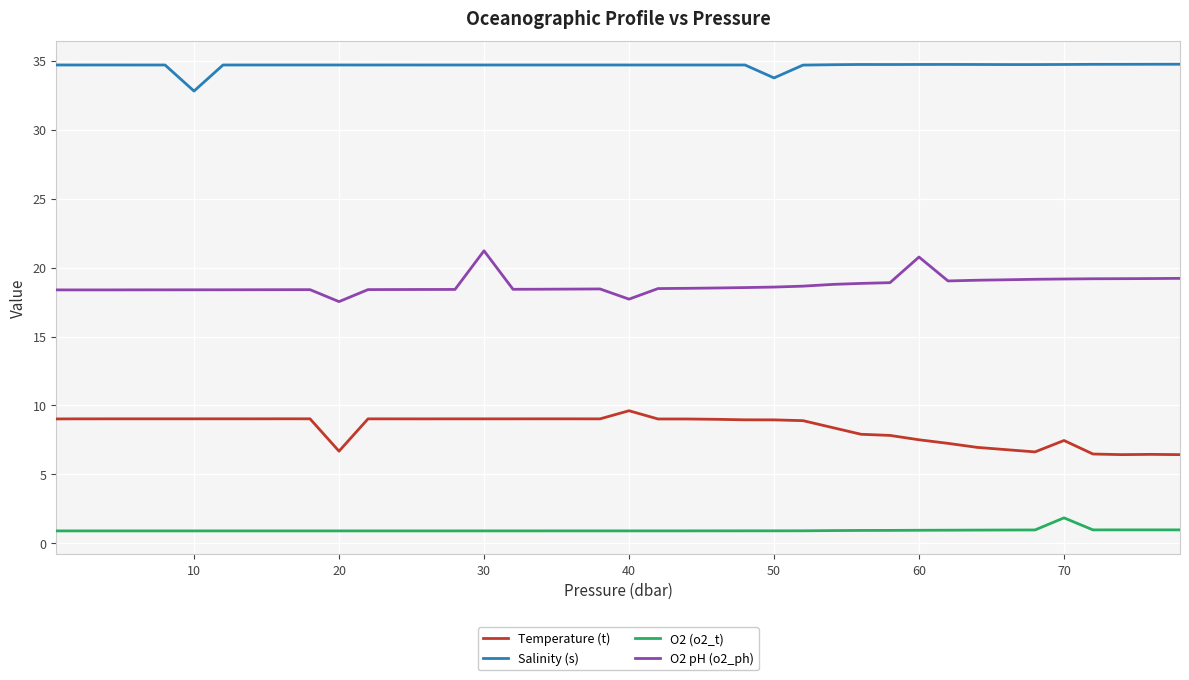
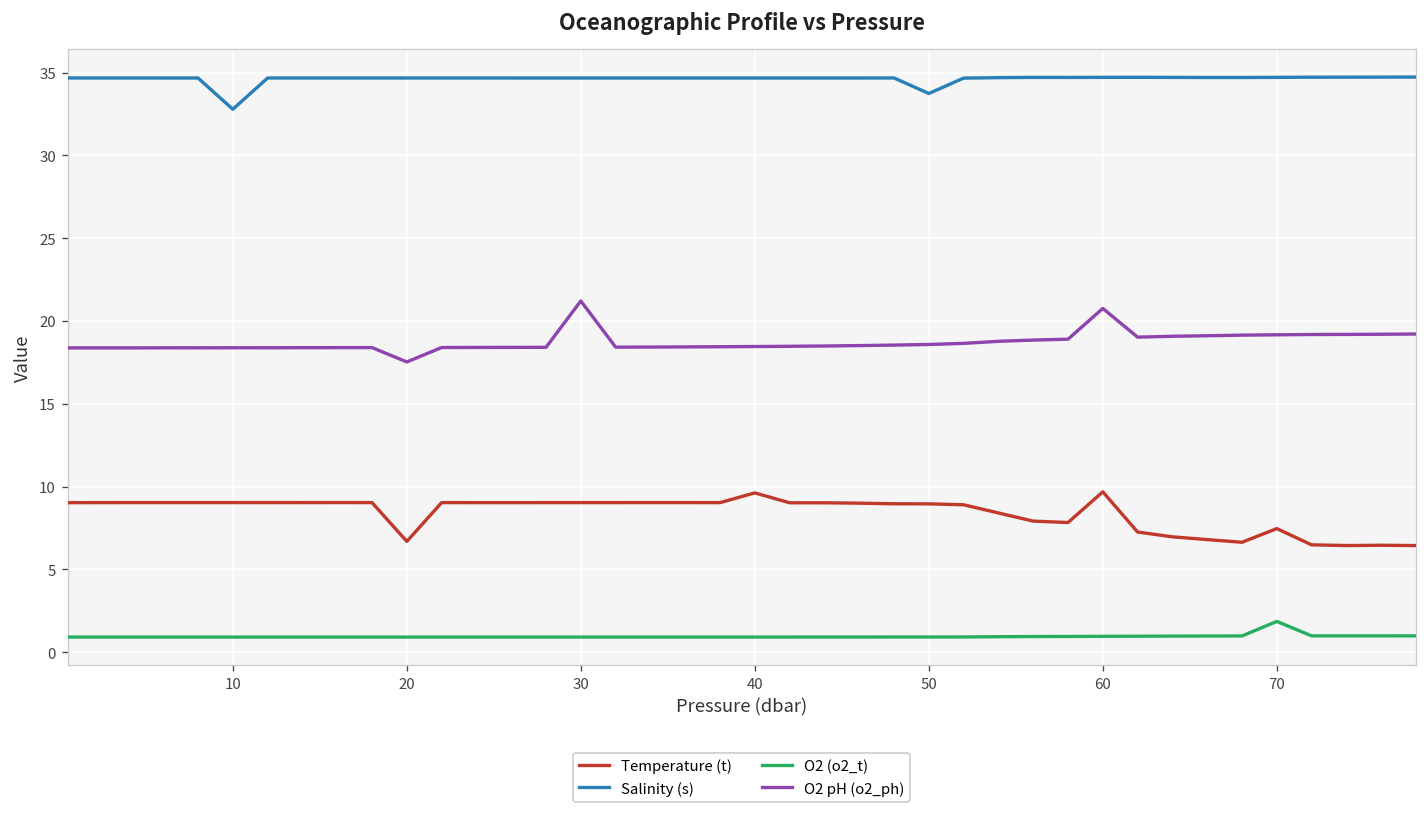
O2 pH (o2_ph), 40: 17.7 -> 18.5
Temperature (t), 60: 7.5 -> 9.7
